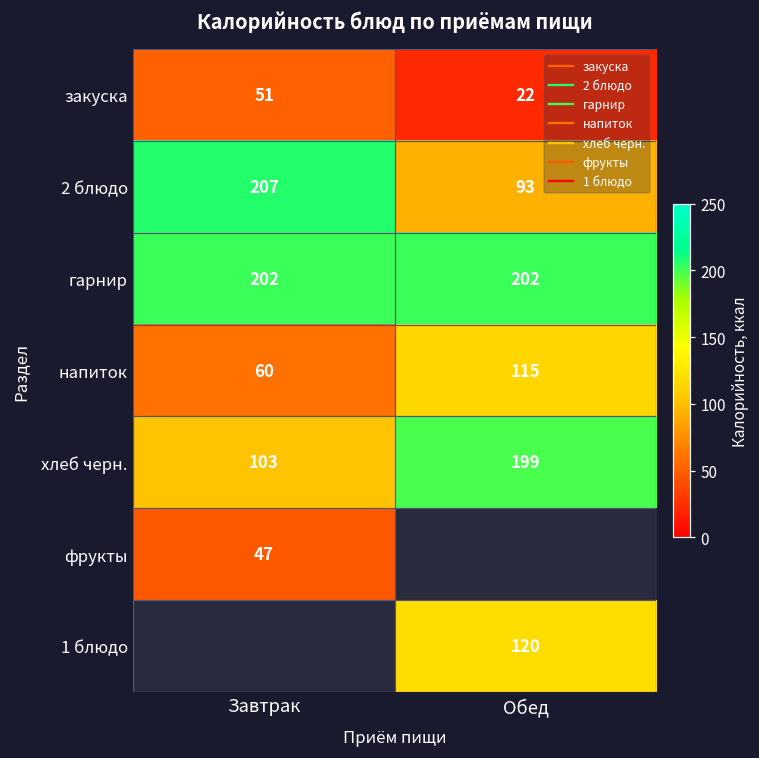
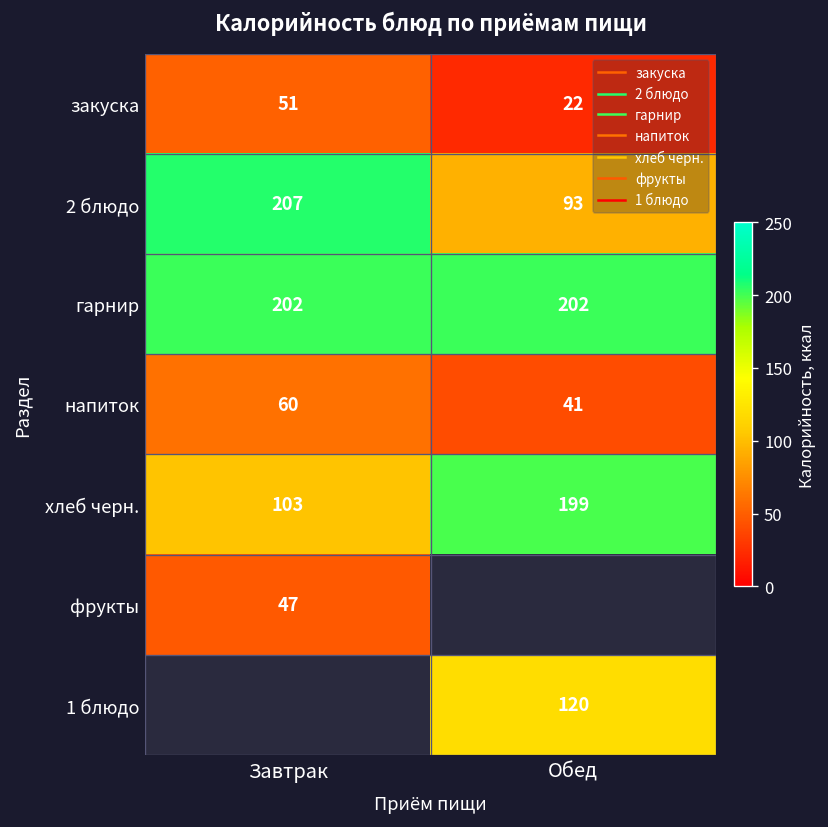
напиток, Обед: 115 -> 41
